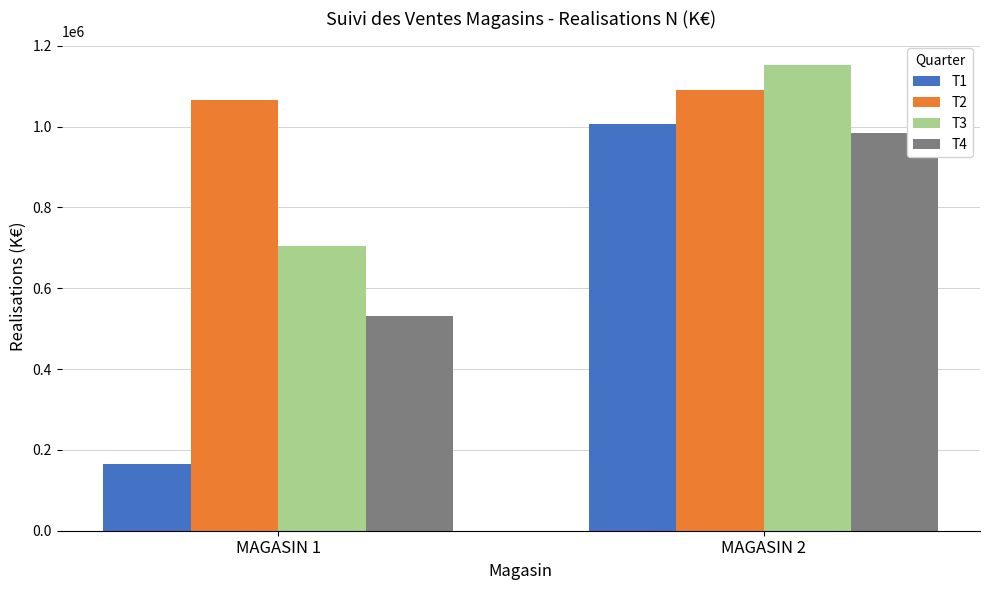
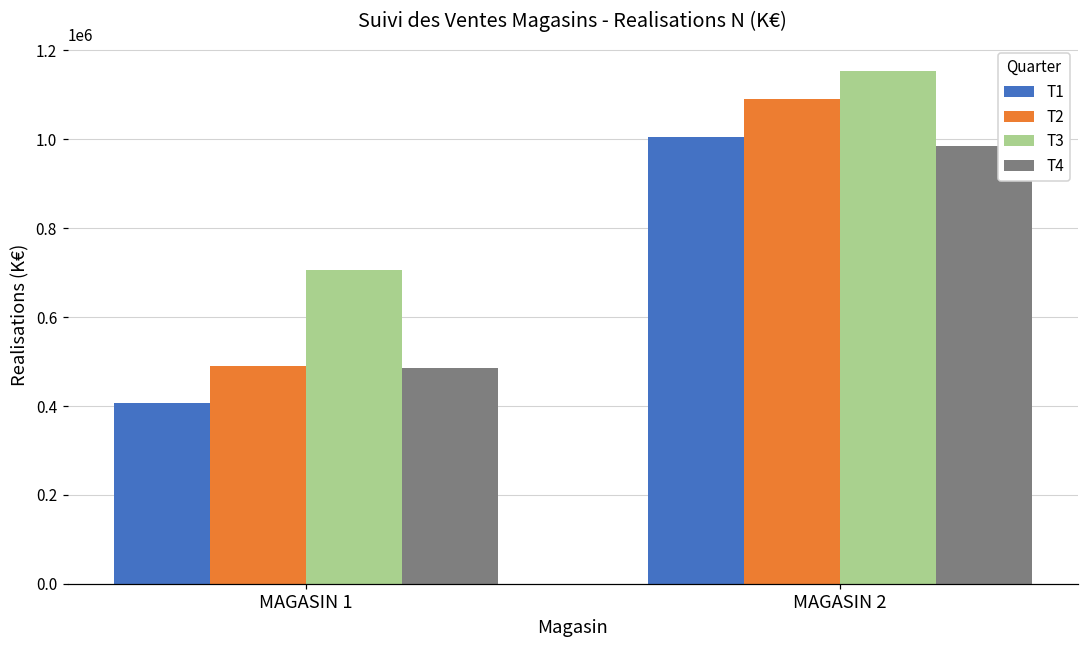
T1, MAGASIN 1: 160000 -> 410000
T2, MAGASIN 1: 1070000 -> 490000
T4, MAGASIN 1: 530000 -> 490000
